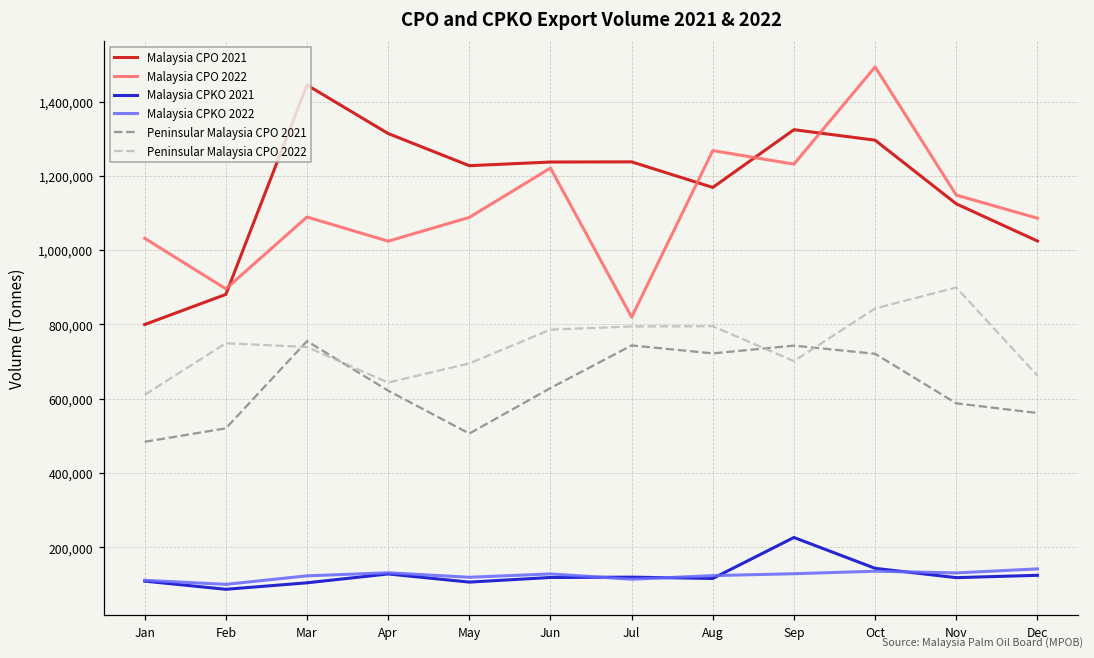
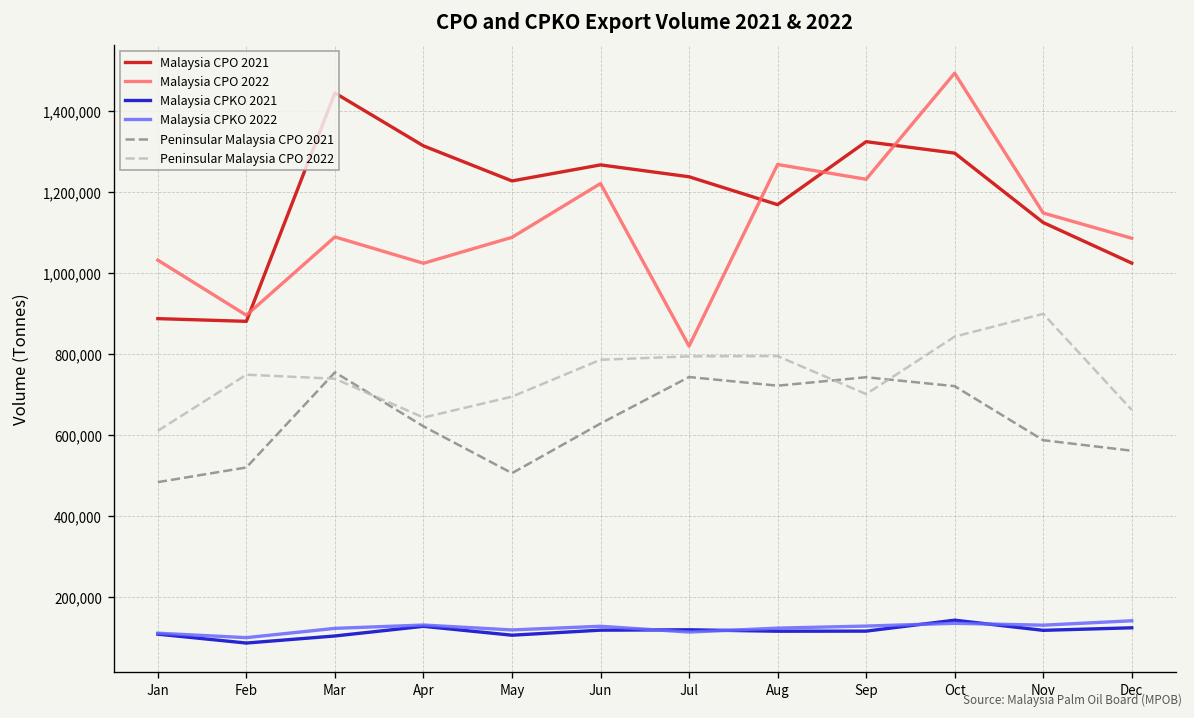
Malaysia CPO 2021, Jan: 800,000 -> 890,000
Malaysia CPO 2021, Jun: 1,240,000 -> 1,270,000
Malaysia CPKO 2021, Sep: 230,000 -> 120,000
